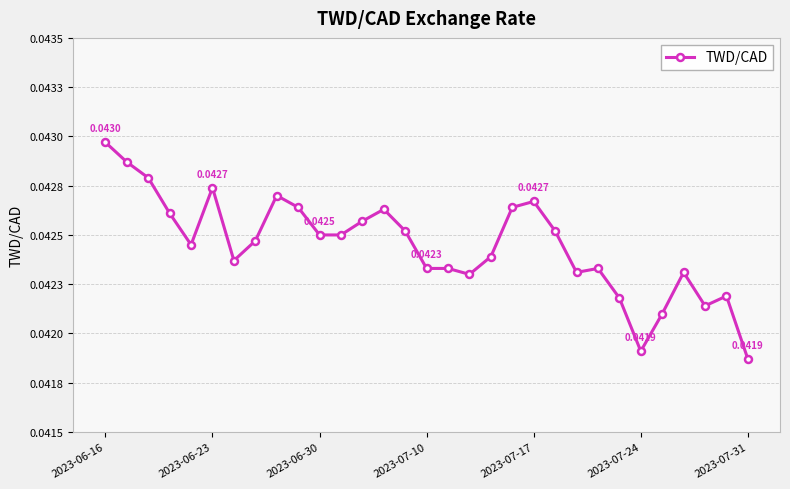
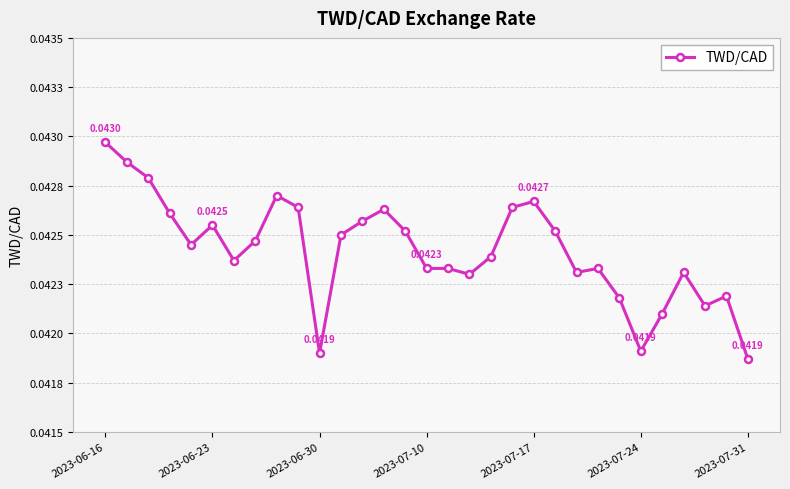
2023-06-23: 0.0427 -> 0.0425
2023-06-30: 0.0425 -> 0.0419
